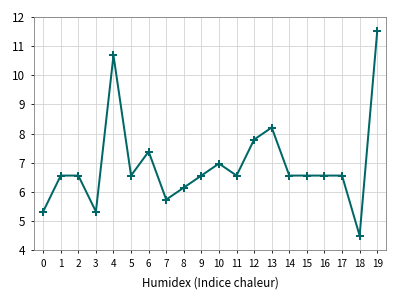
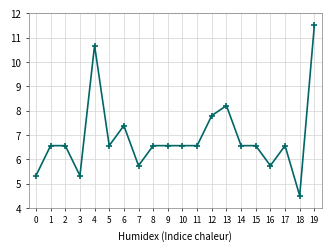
8: 6.1 -> 6.6
10: 7.0 -> 6.6
16: 6.6 -> 5.7
